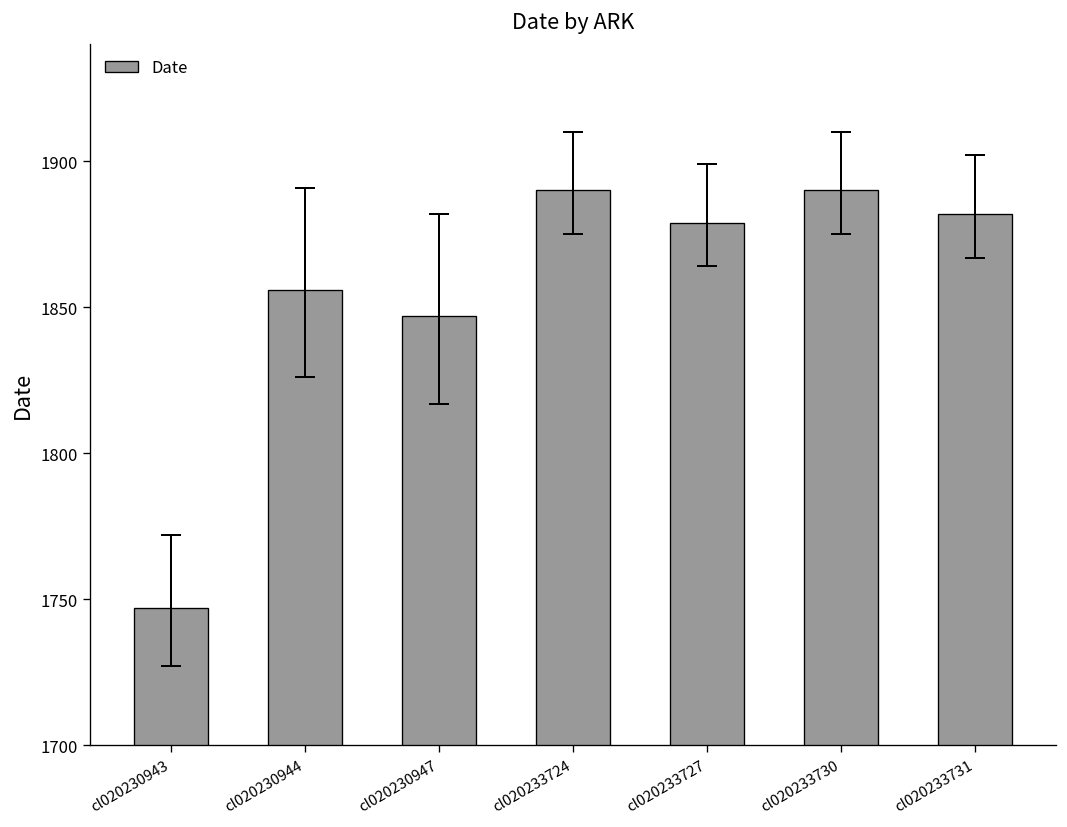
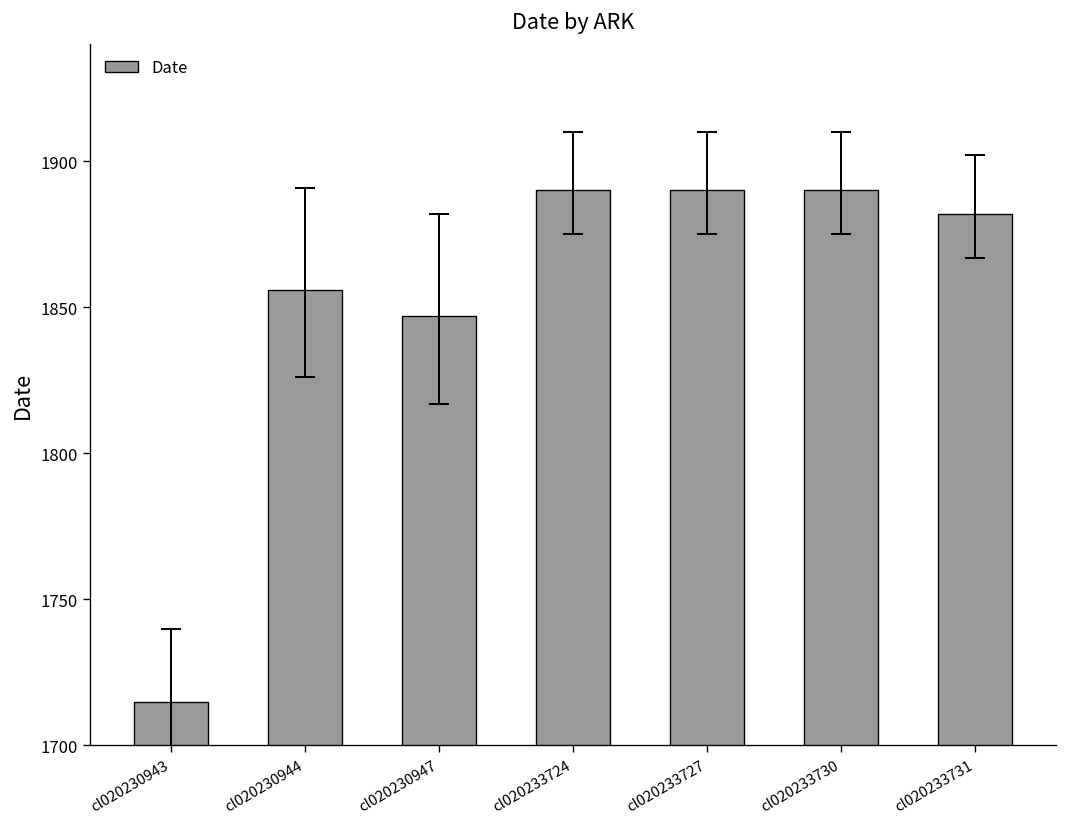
Date, cl020230943: 1747 -> 1715
Date, cl020233727: 1879 -> 1890
